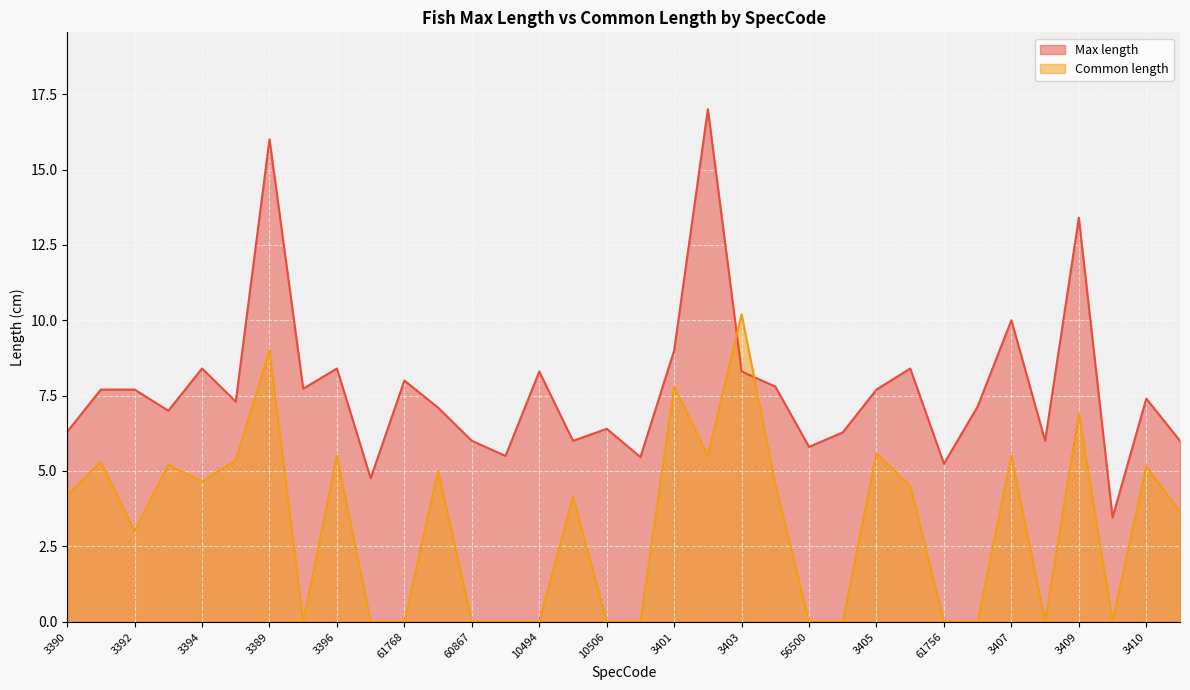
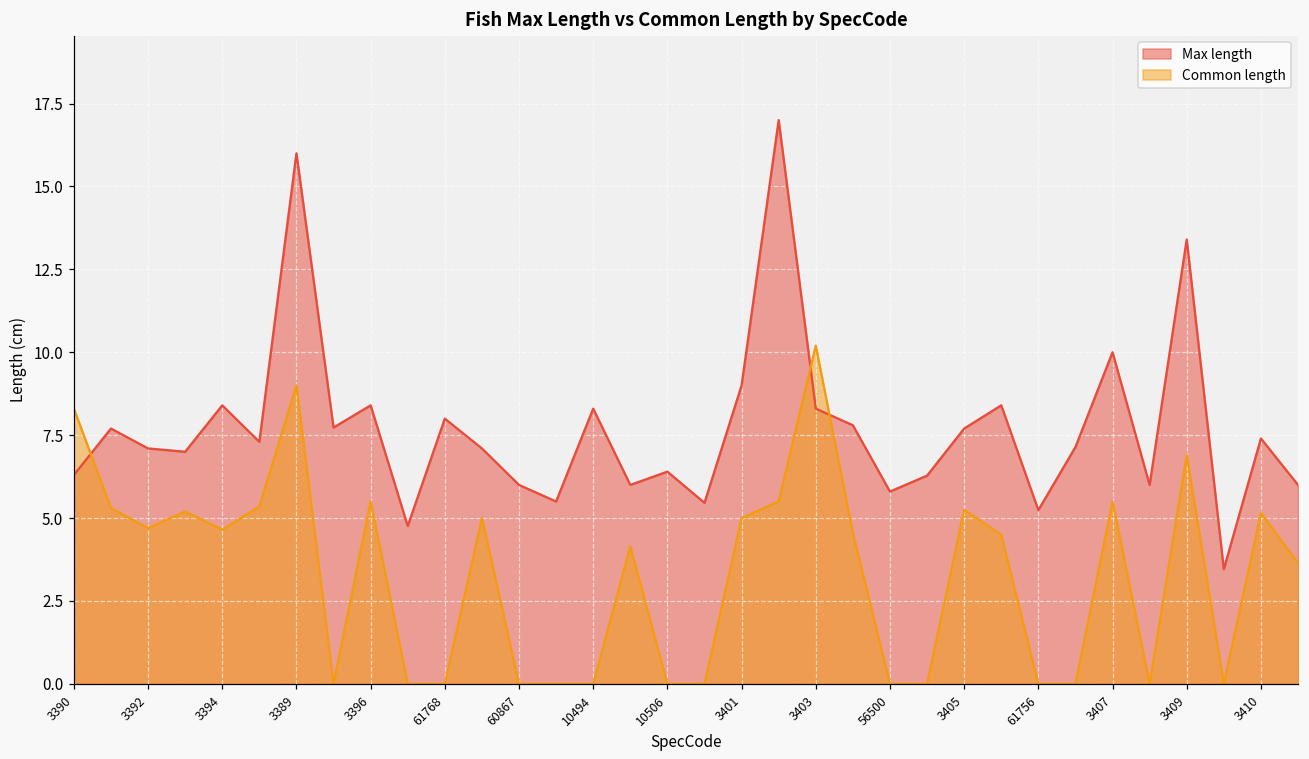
Common length, 3390: 4.2 -> 8.3
Max length, 3392: 7.7 -> 7.1
Common length, 3392: 3.0 -> 4.7
Common length, 3401: 7.8 -> 5.0
Common length, 3405: 5.6 -> 5.3
